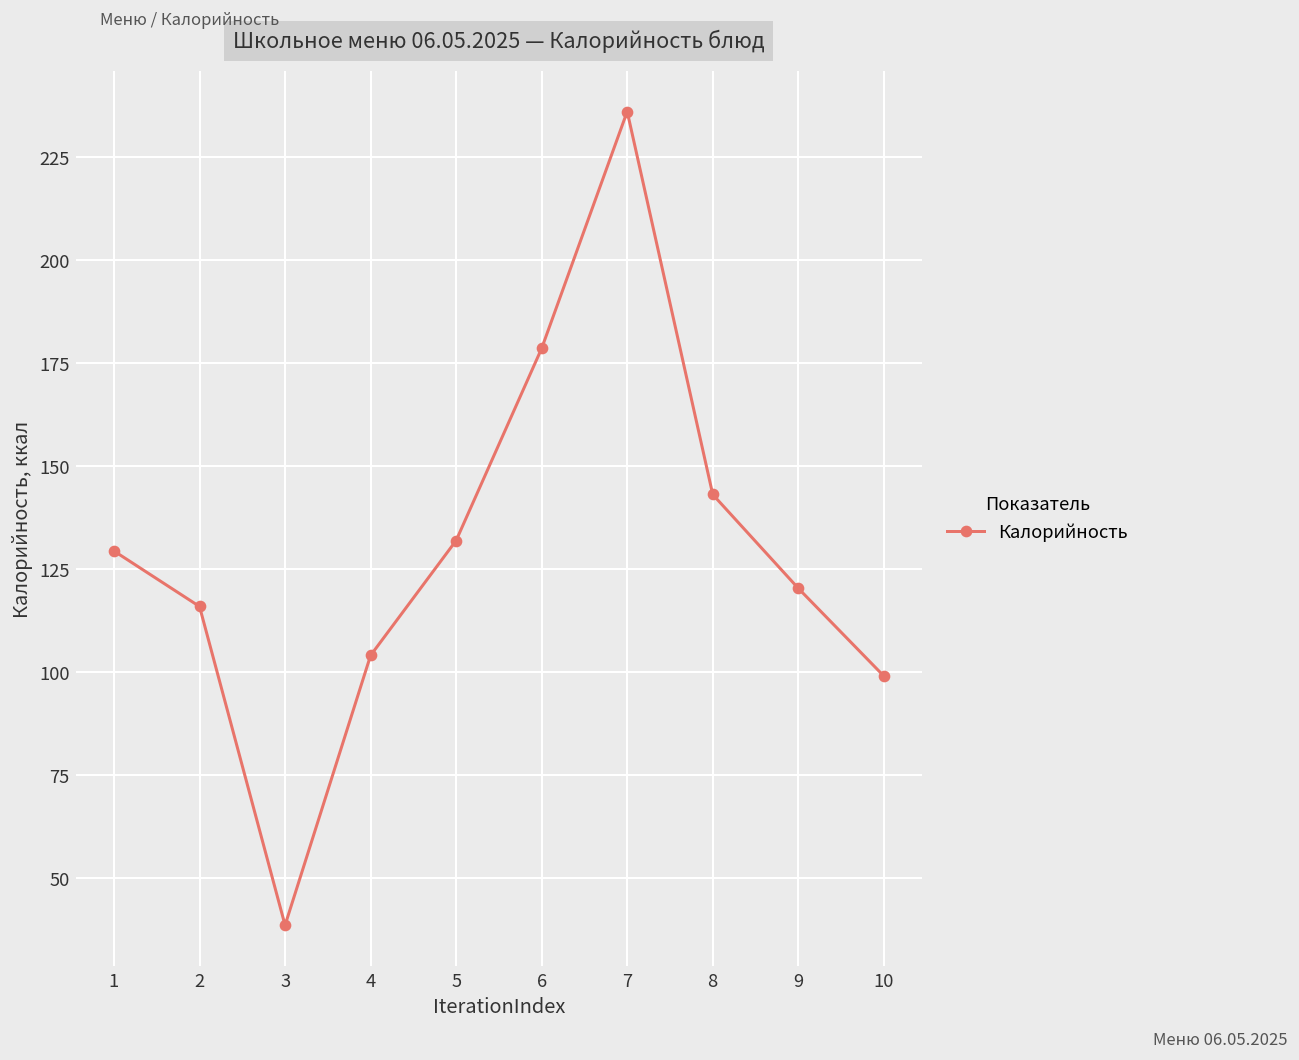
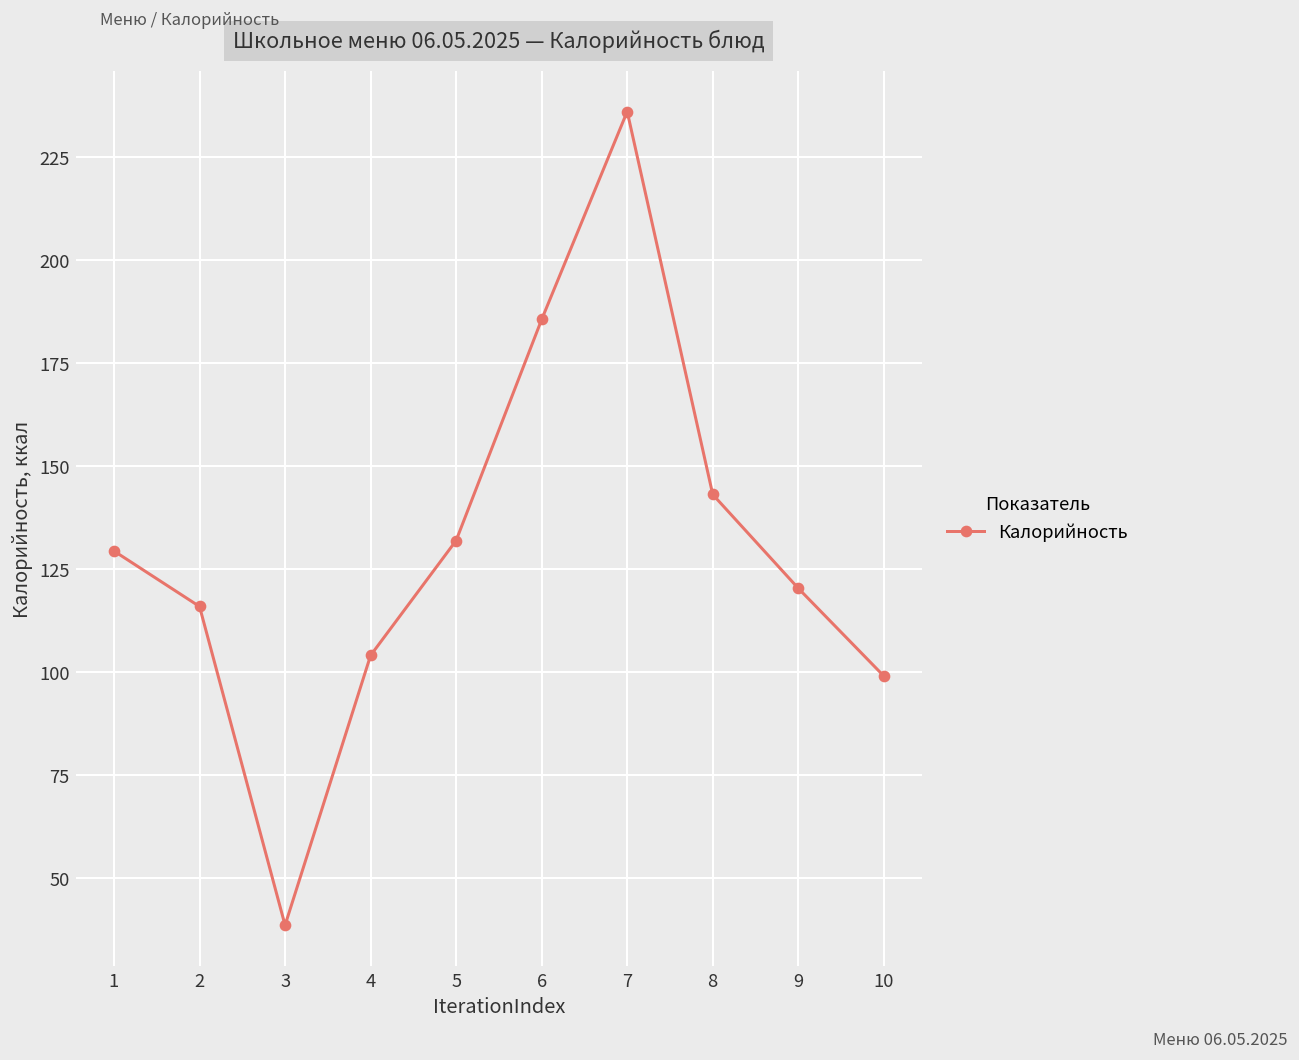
6: 179 -> 186
